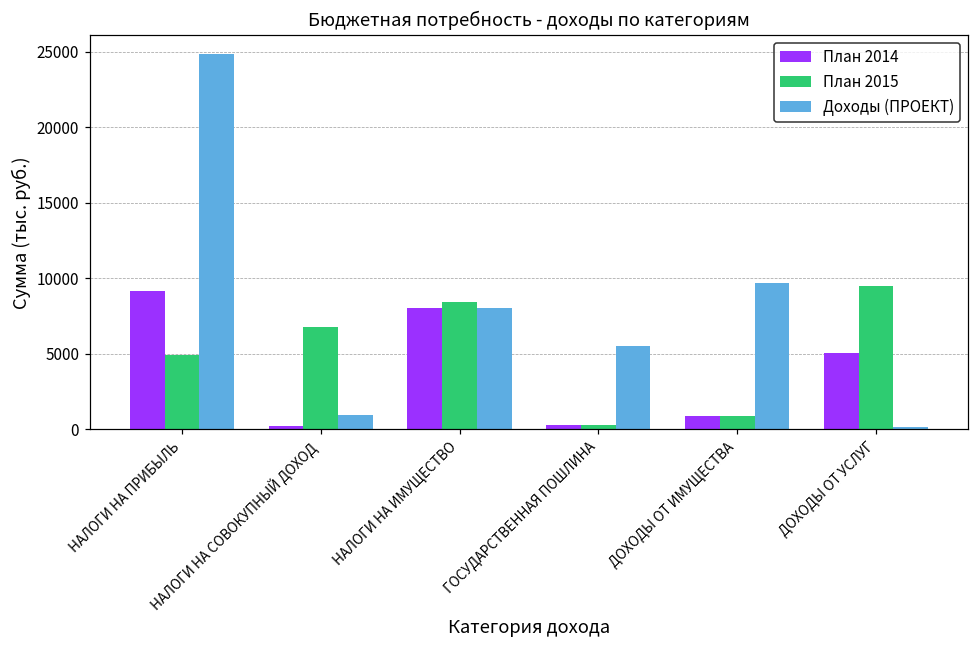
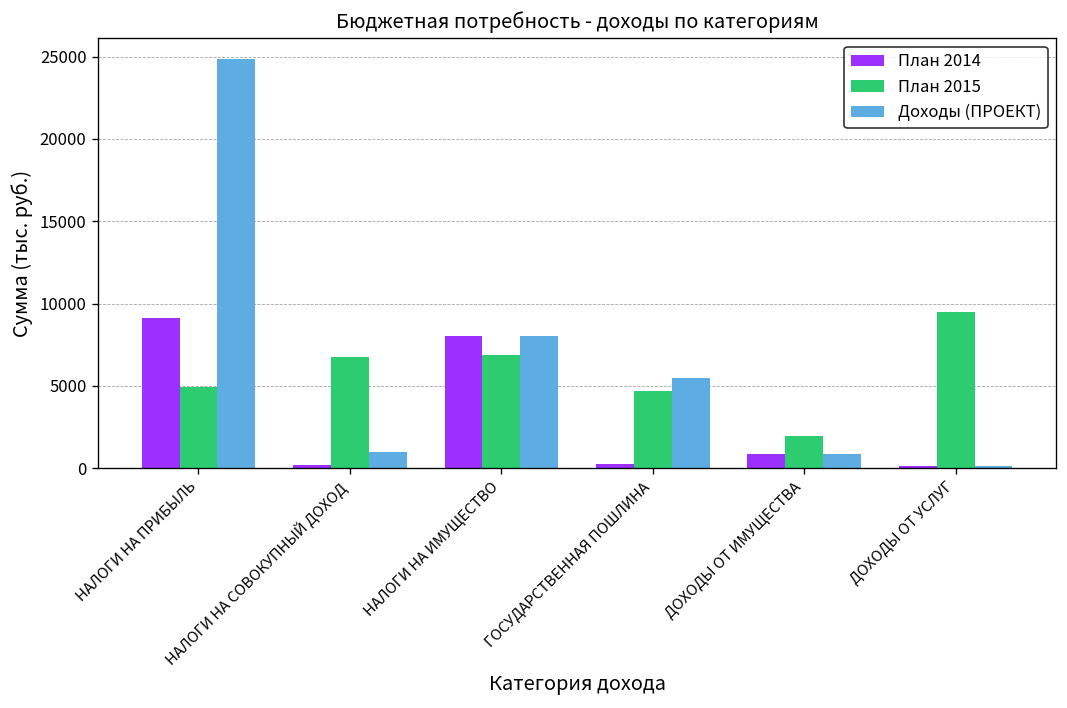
План 2015, НАЛОГИ НА ИМУЩЕСТВО: 8400 -> 6900
План 2015, ГОСУДАРСТВЕННАЯ ПОШЛИНА: 300 -> 4700
План 2015, ДОХОДЫ ОТ ИМУЩЕСТВА: 900 -> 2000
Доходы (ПРОЕКТ), ДОХОДЫ ОТ ИМУЩЕСТВА: 9700 -> 900
План 2014, ДОХОДЫ ОТ УСЛУГ: 5100 -> 200
